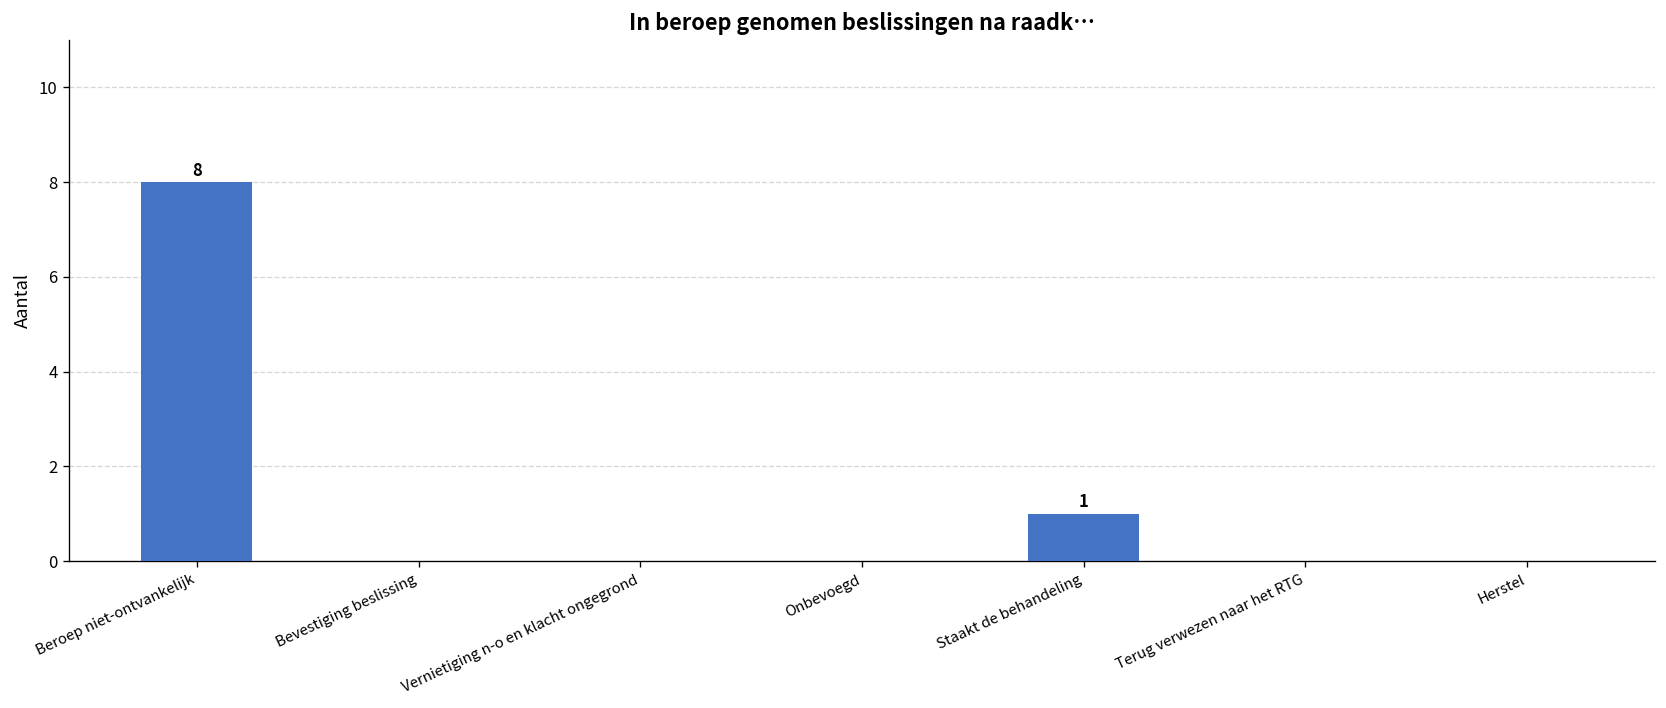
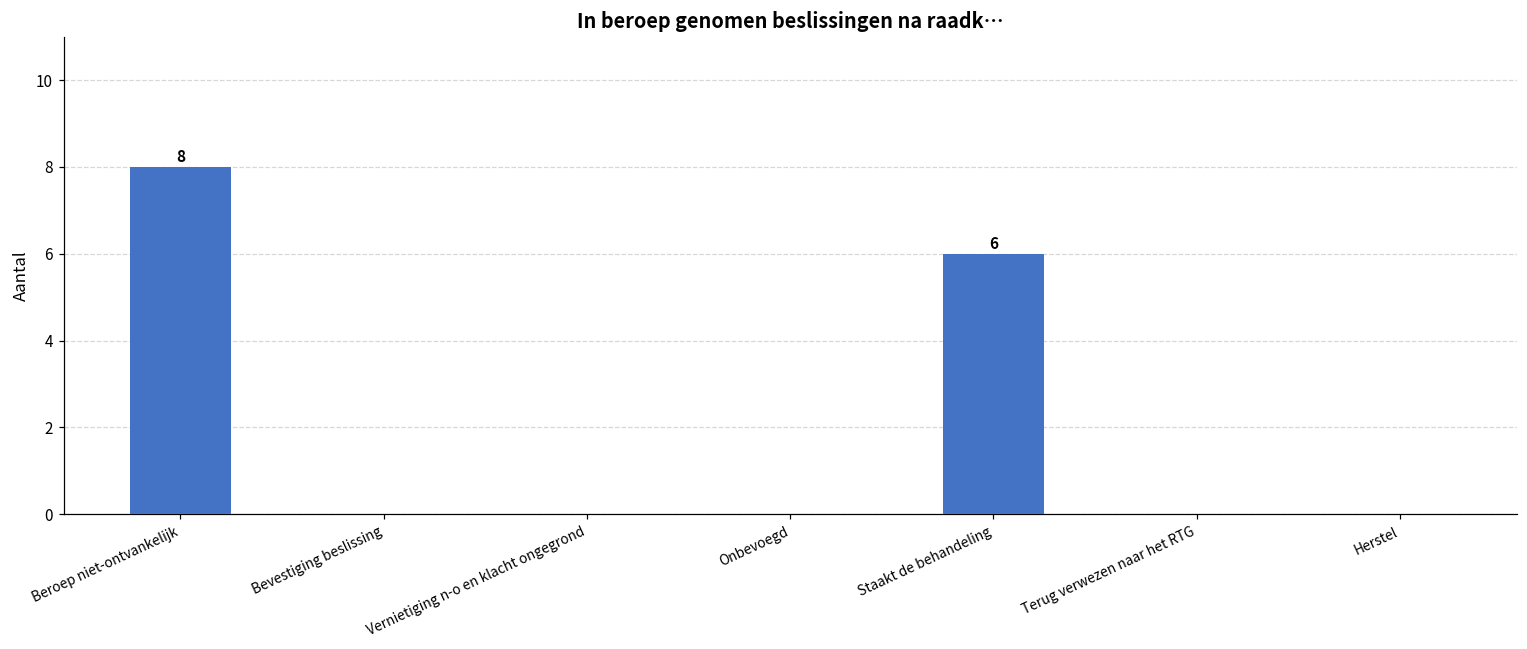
Staakt de behandeling: 1 -> 6
